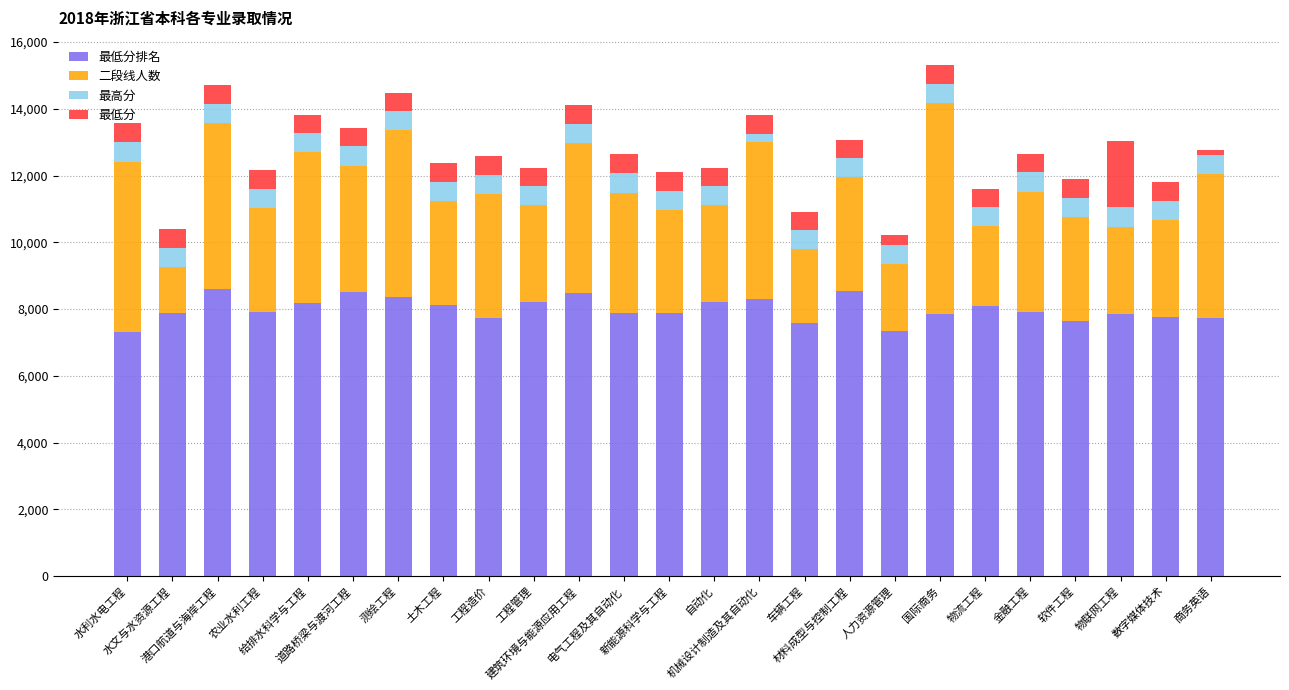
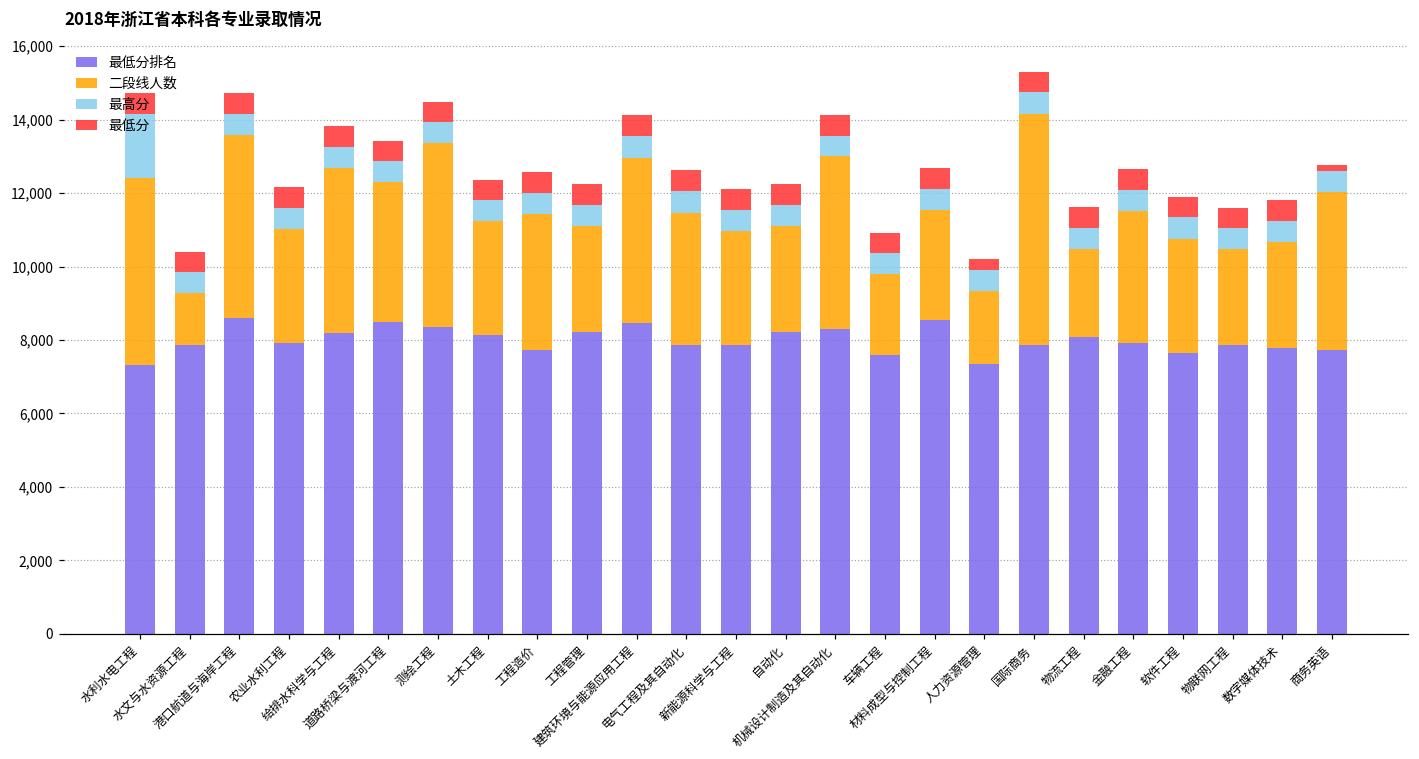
最高分, 水利水电工程: 600 -> 1,700
最高分, 机械设计制造及其自动化: 300 -> 600
二段线人数, 材料成型与控制工程: 3,400 -> 3,000
最低分, 物联网工程: 2,000 -> 600
